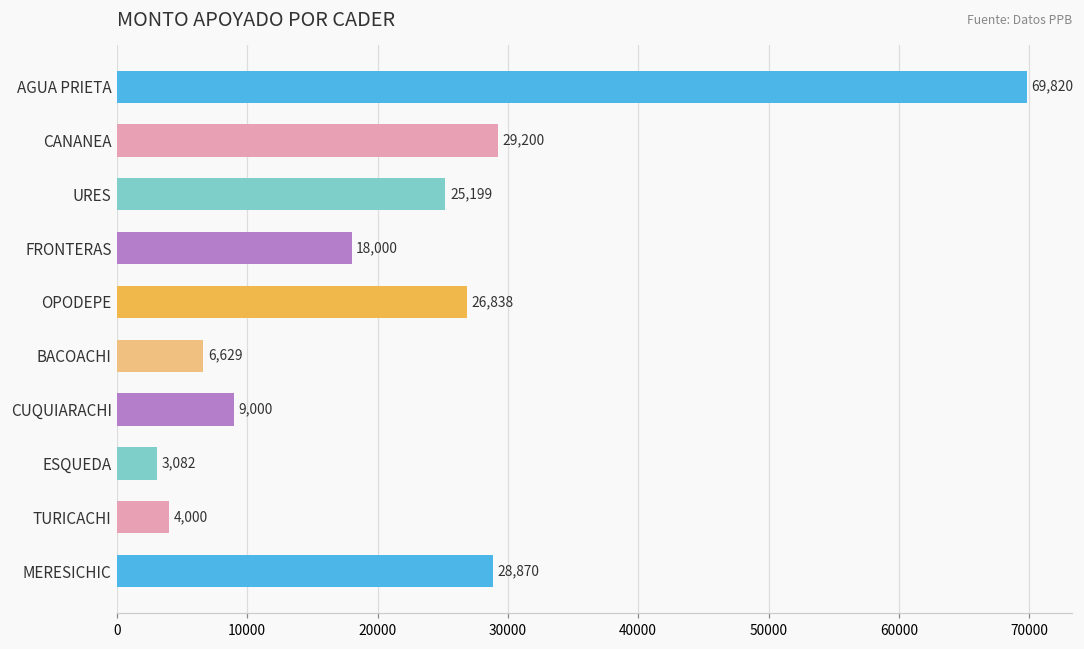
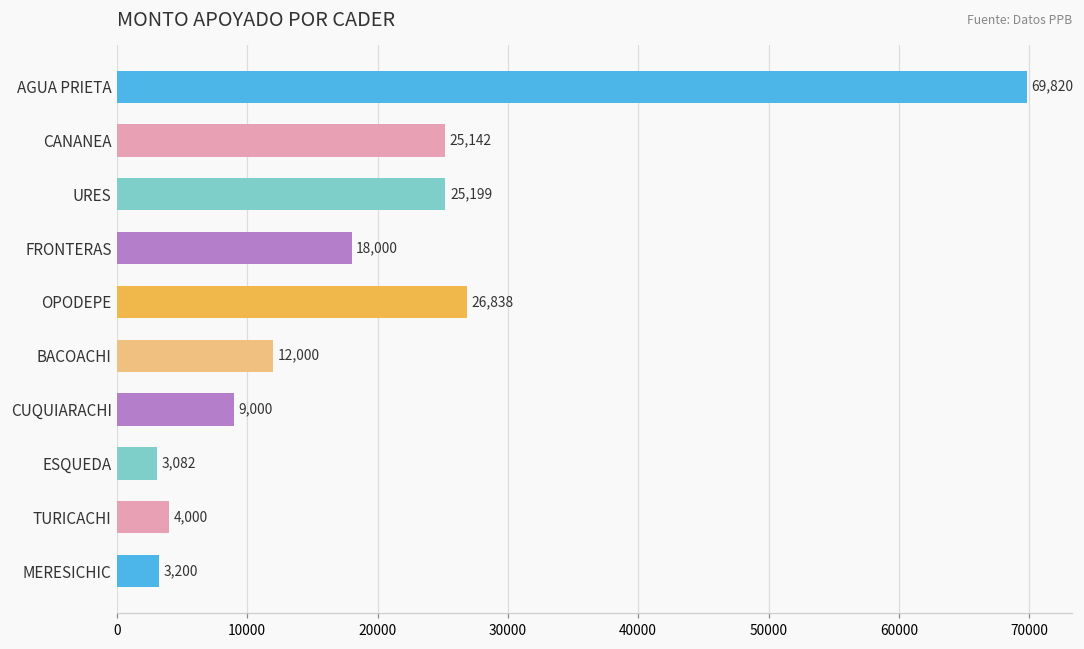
CANANEA: 29,200 -> 25,142
BACOACHI: 6,629 -> 12,000
MERESICHIC: 28,870 -> 3,200
